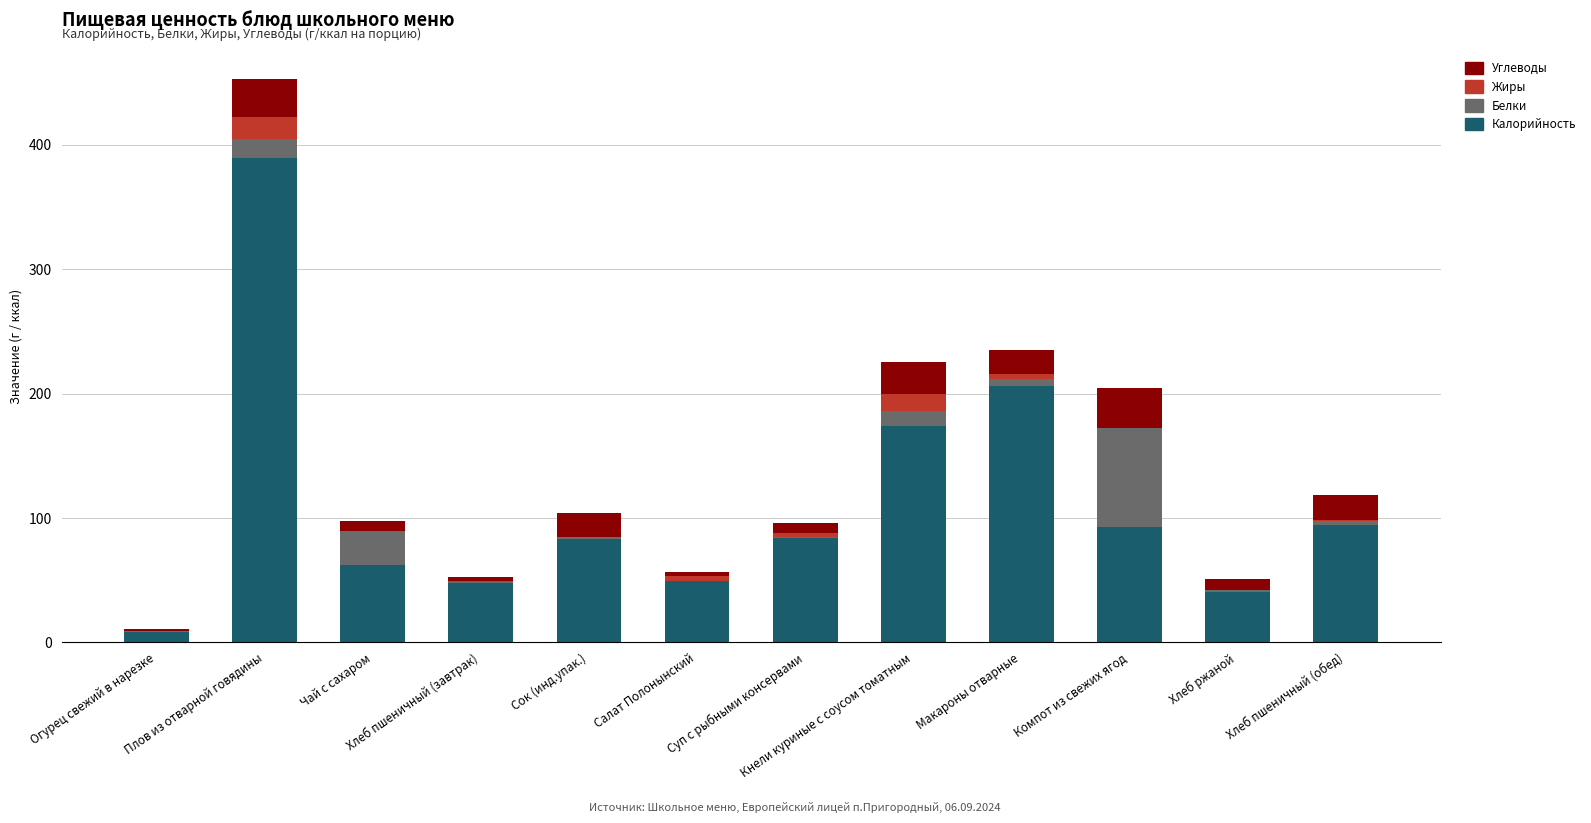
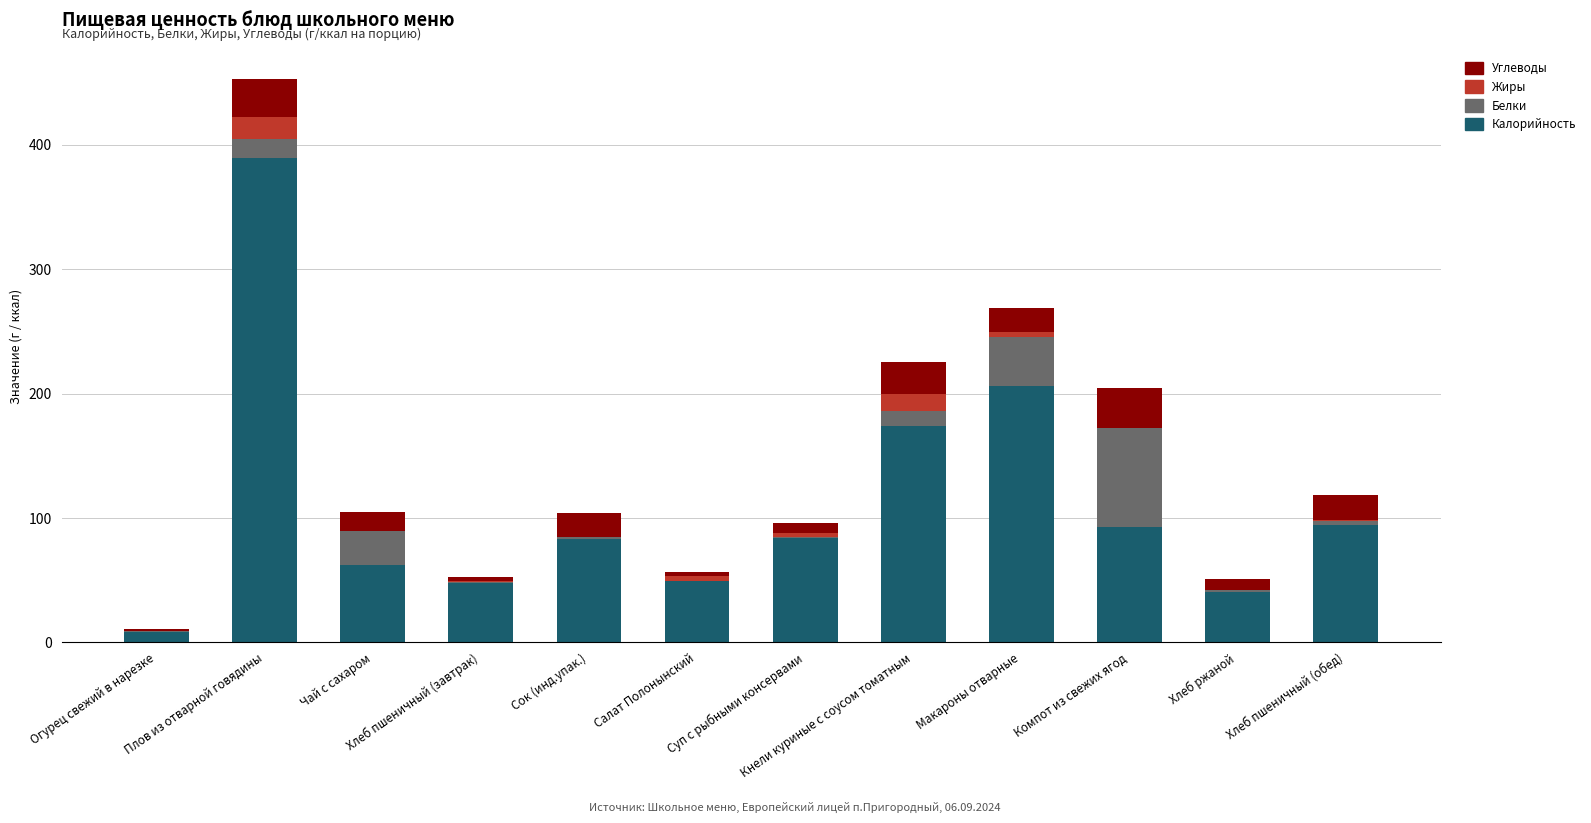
Углеводы, Чай с сахаром: 8 -> 15
Белки, Макароны отварные: 6 -> 40
